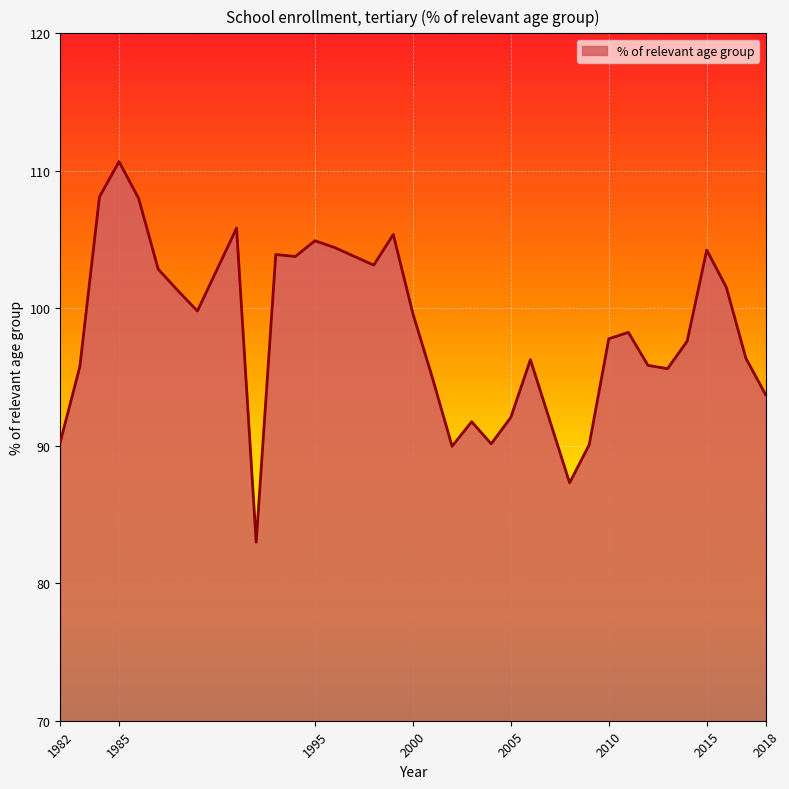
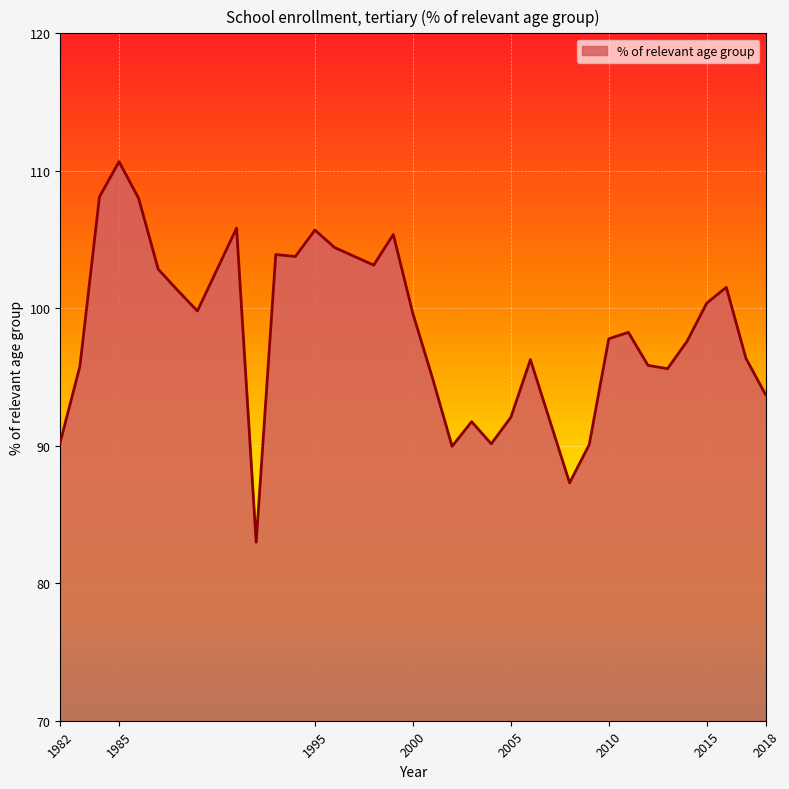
1995: 104.9 -> 105.7
2015: 104.2 -> 100.4
